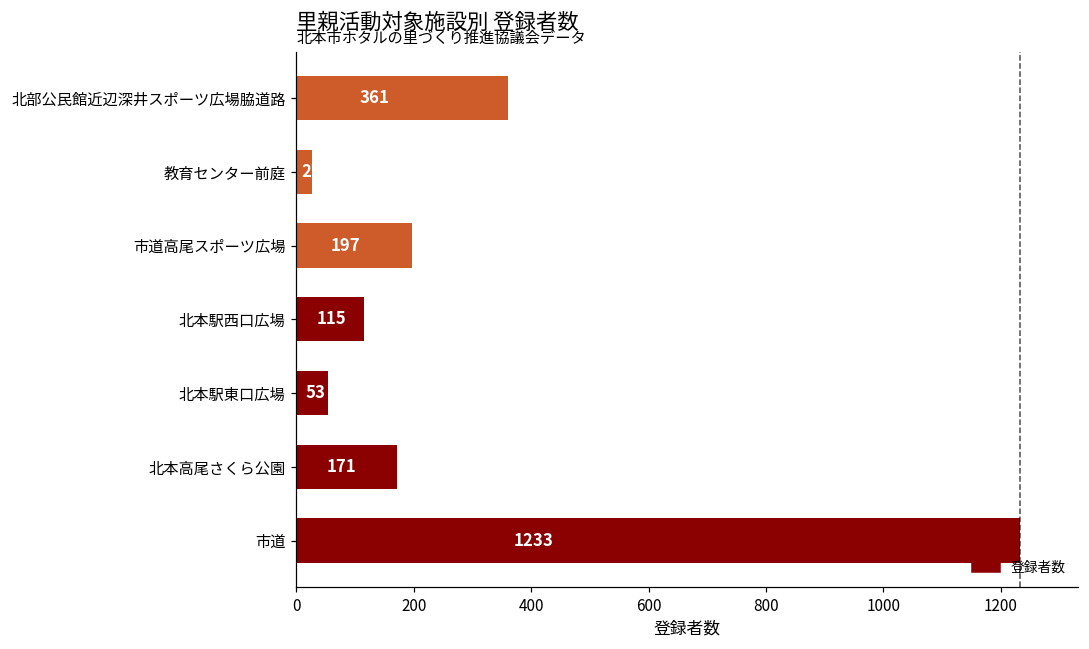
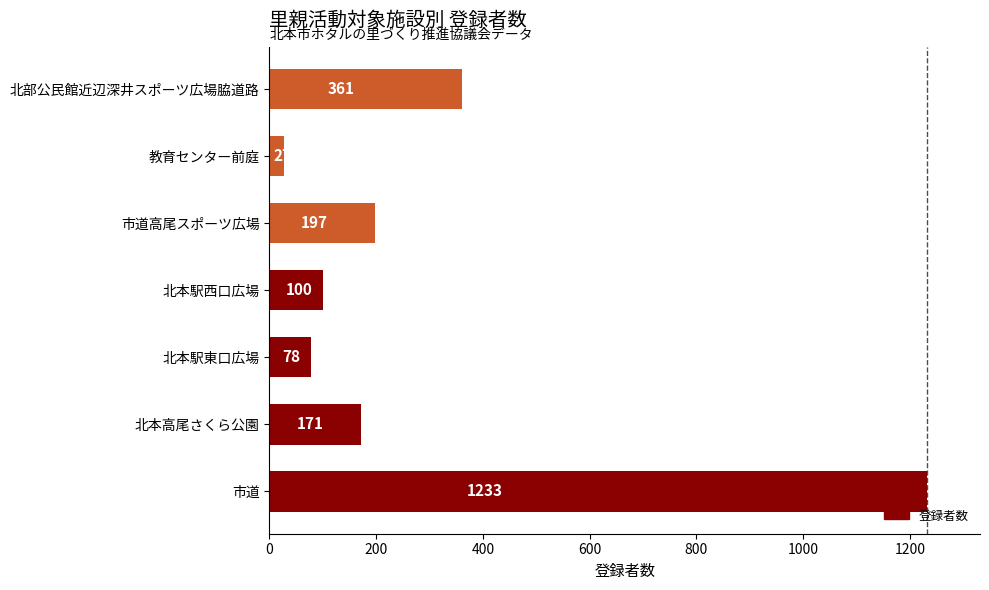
北本駅西口広場: 115 -> 100
北本駅東口広場: 53 -> 78
